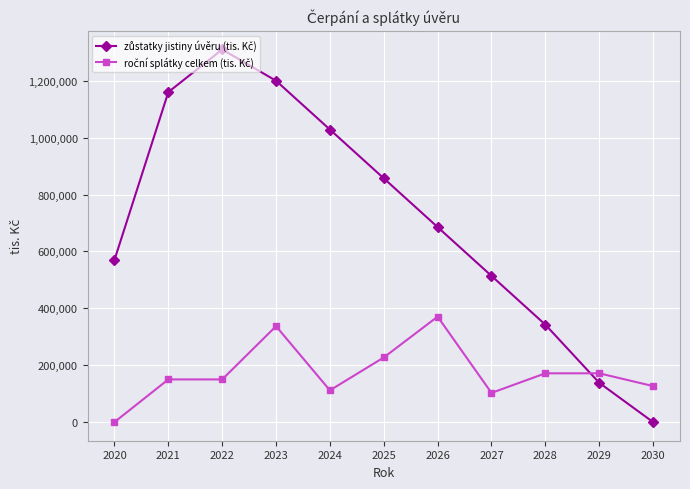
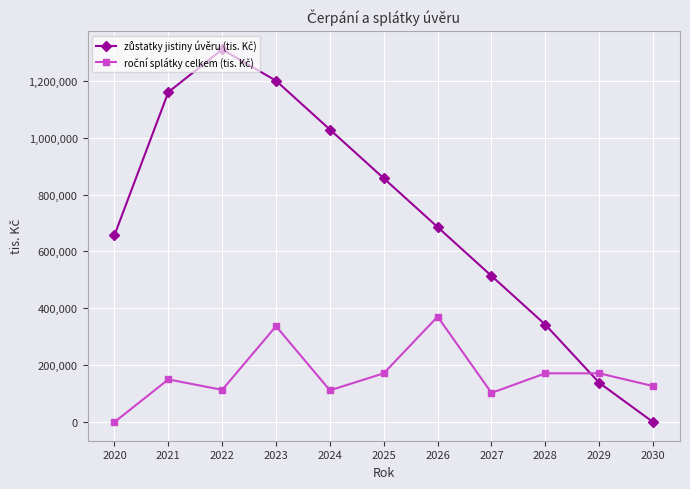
zůstatky jistiny úvěru (tis. Kč), 2020: 570,000 -> 660,000
roční splátky celkem (tis. Kč), 2022: 150,000 -> 110,000
roční splátky celkem (tis. Kč), 2025: 230,000 -> 170,000
